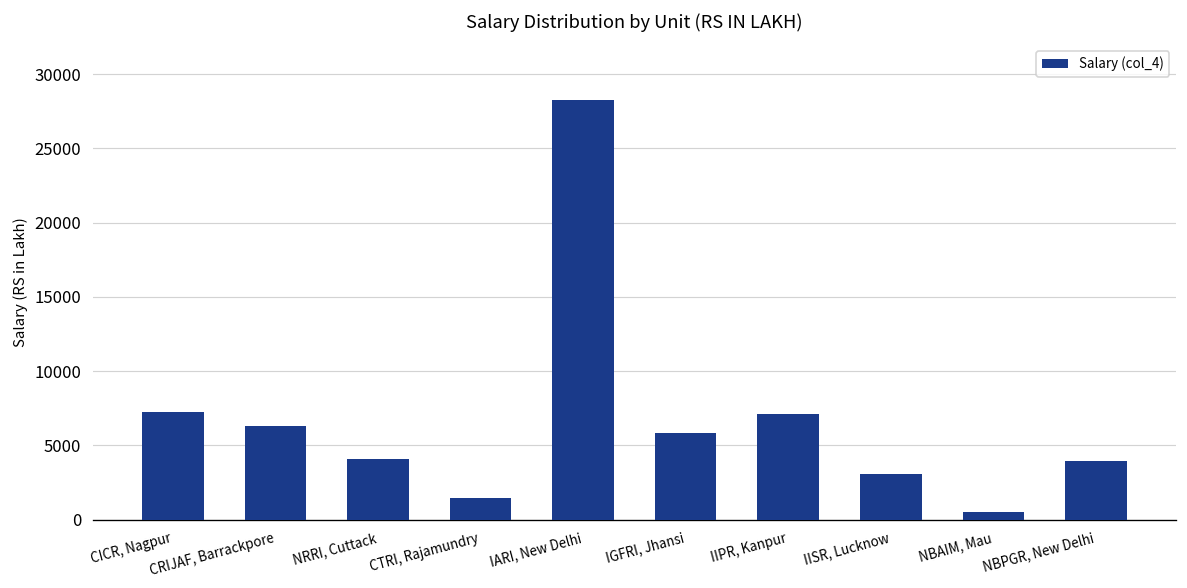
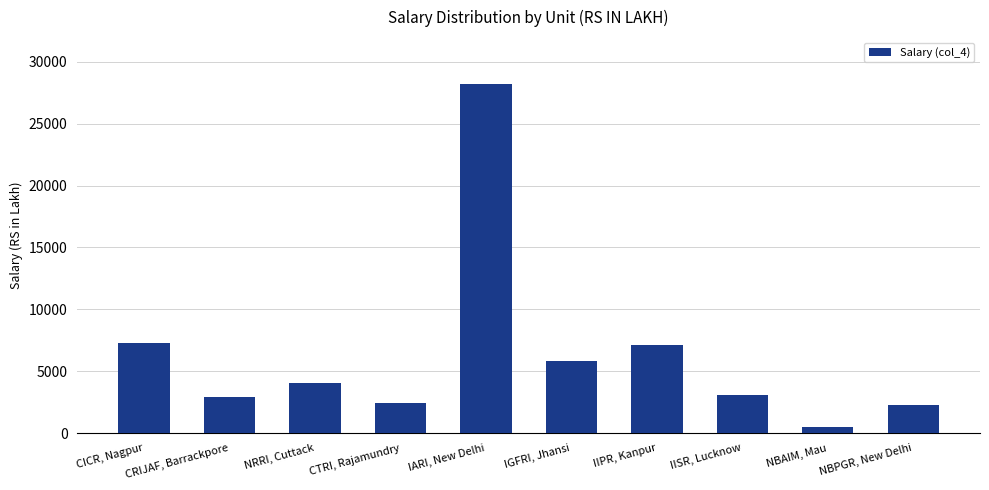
CRIJAF, Barrackpore: 6300 -> 2900
CTRI, Rajamundry: 1500 -> 2400
NBPGR, New Delhi: 4000 -> 2300
